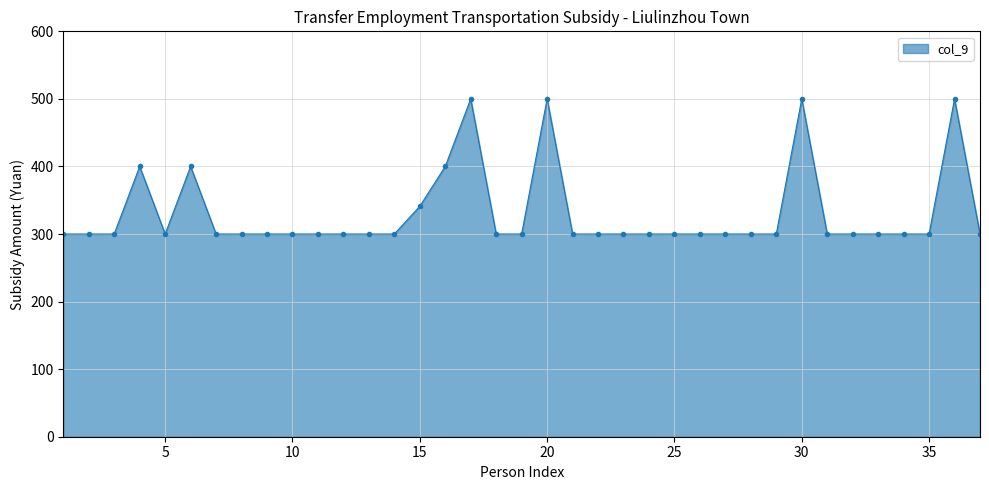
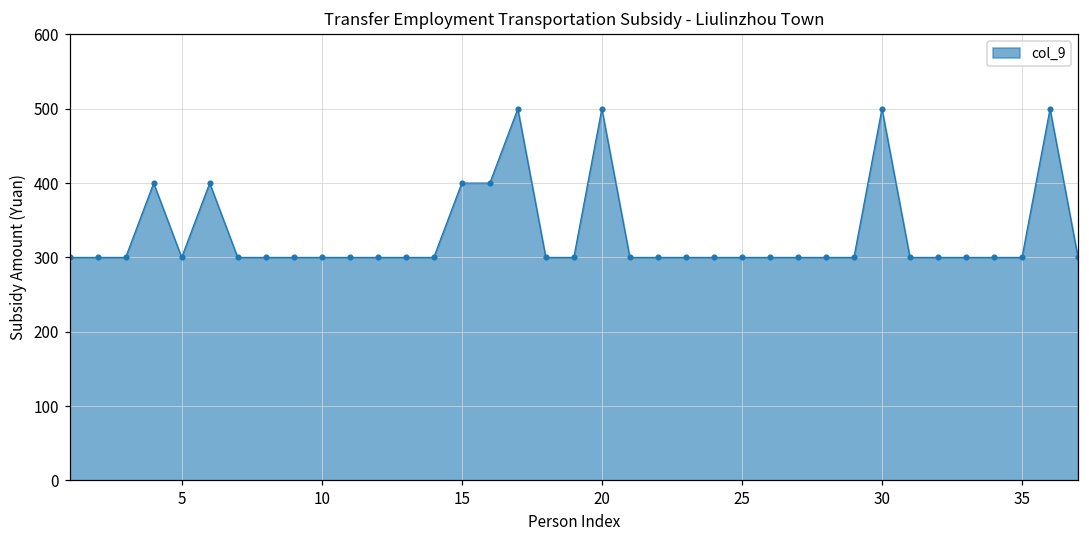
15: 340 -> 400
